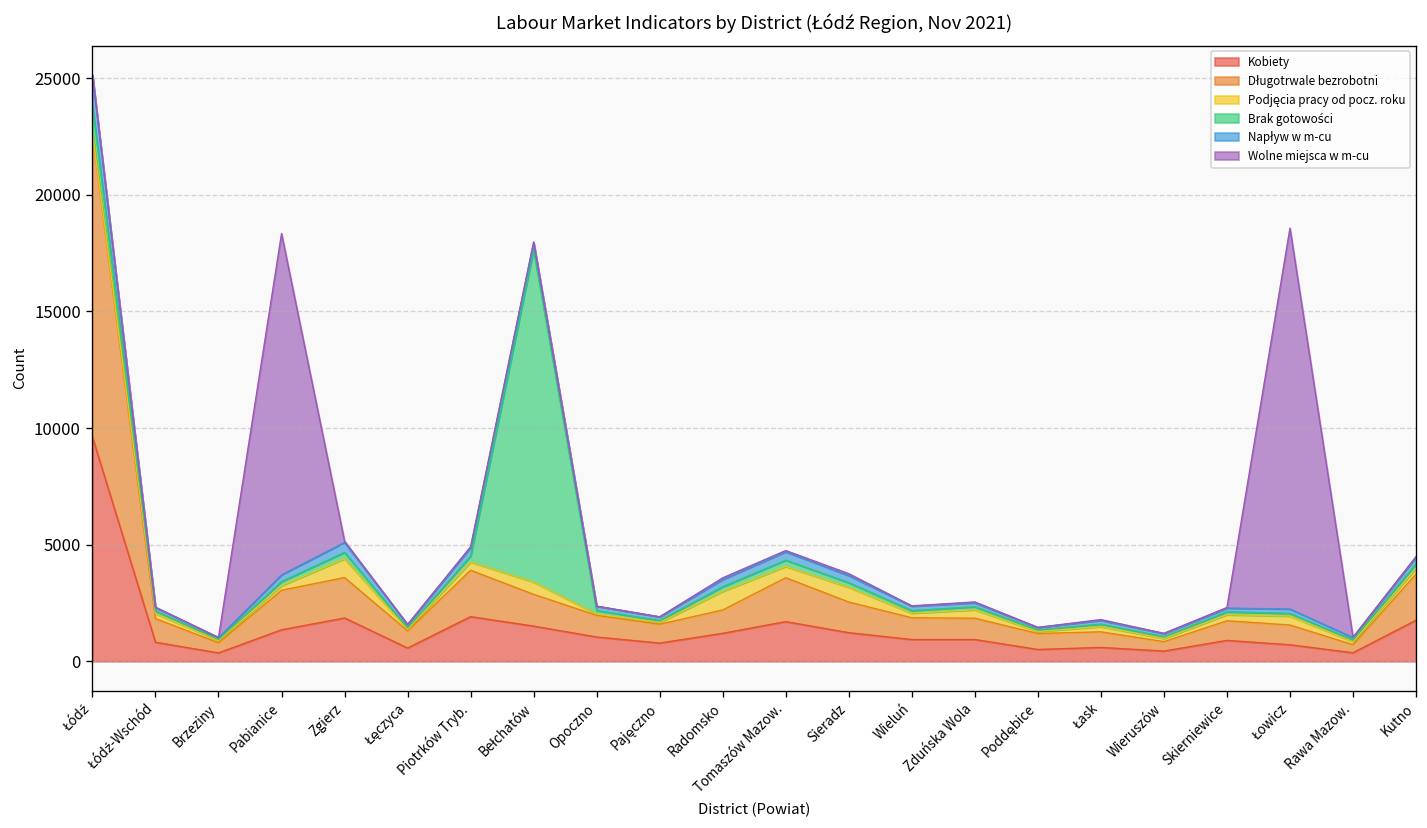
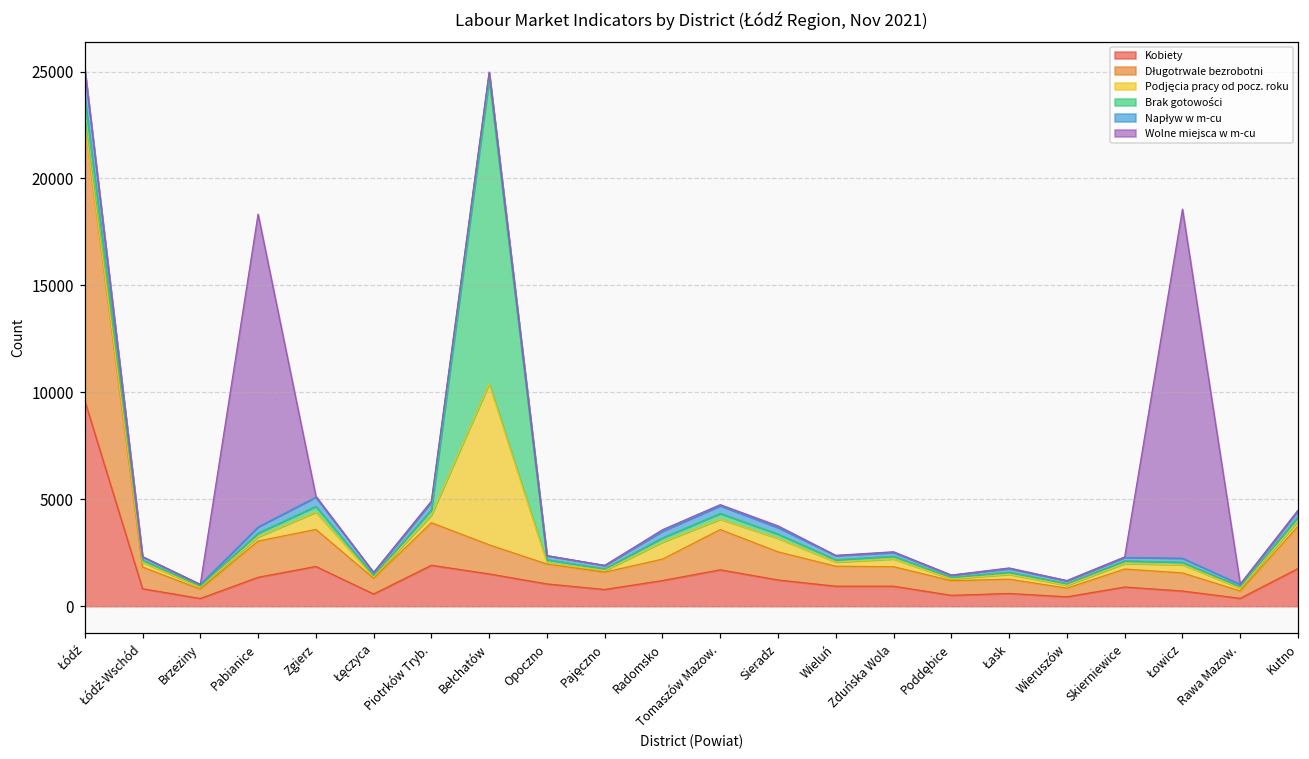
Podjęcia pracy od pocz. roku, Bełchatów: 500 -> 7500
